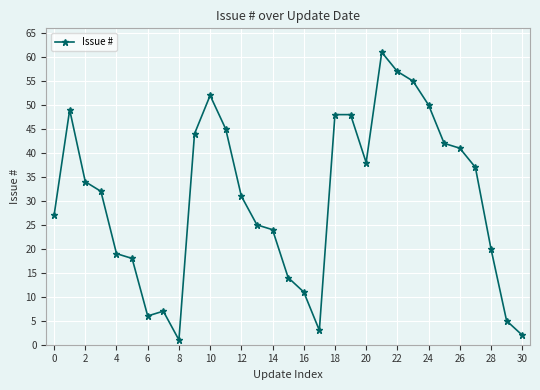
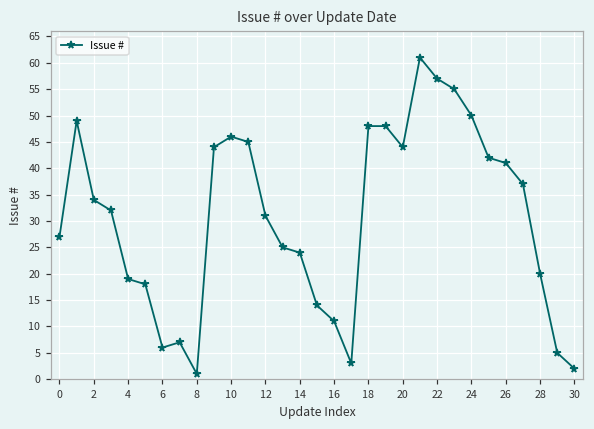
10: 52 -> 46
20: 38 -> 44
